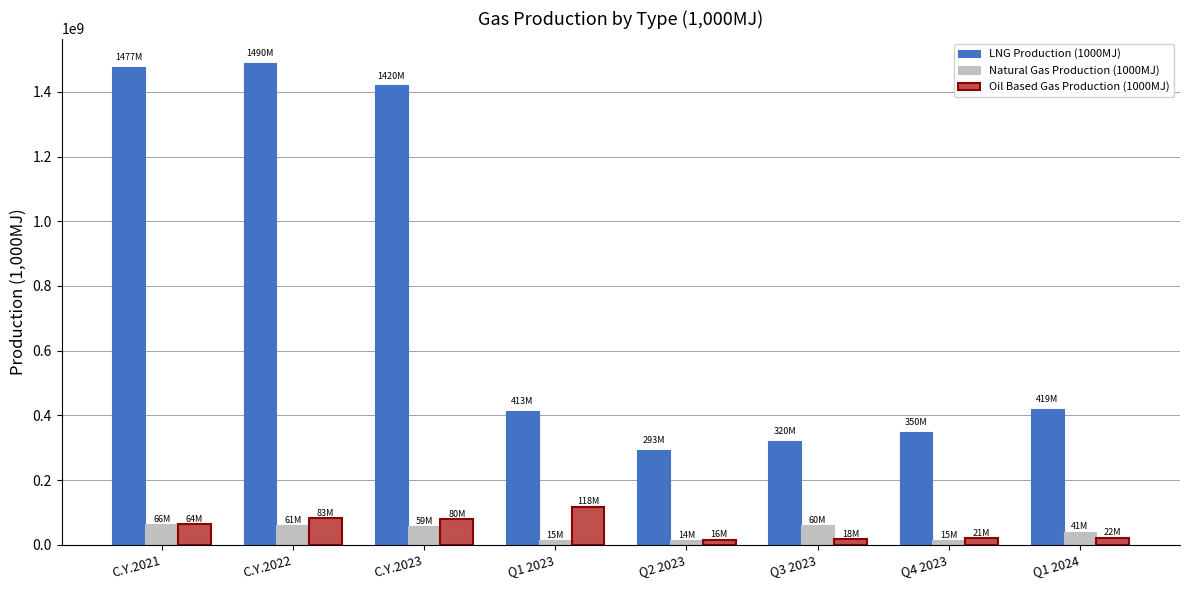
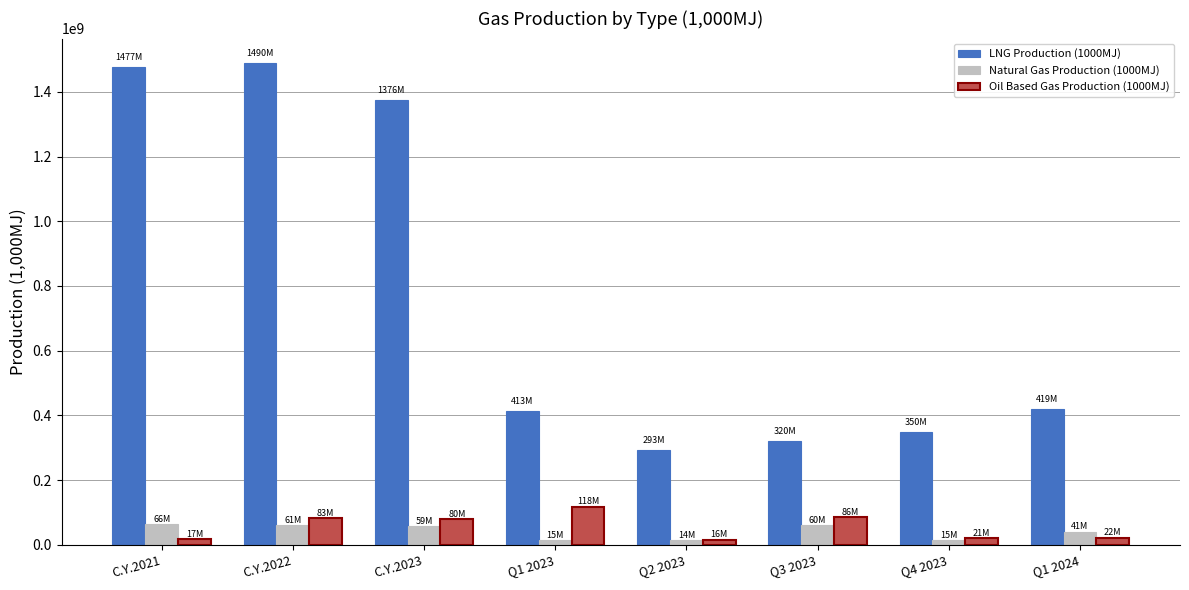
Oil Based Gas Production (1000MJ), C.Y.2021: 64M -> 17M
LNG Production (1000MJ), C.Y.2023: 1420M -> 1376M
Oil Based Gas Production (1000MJ), Q3 2023: 18M -> 86M
